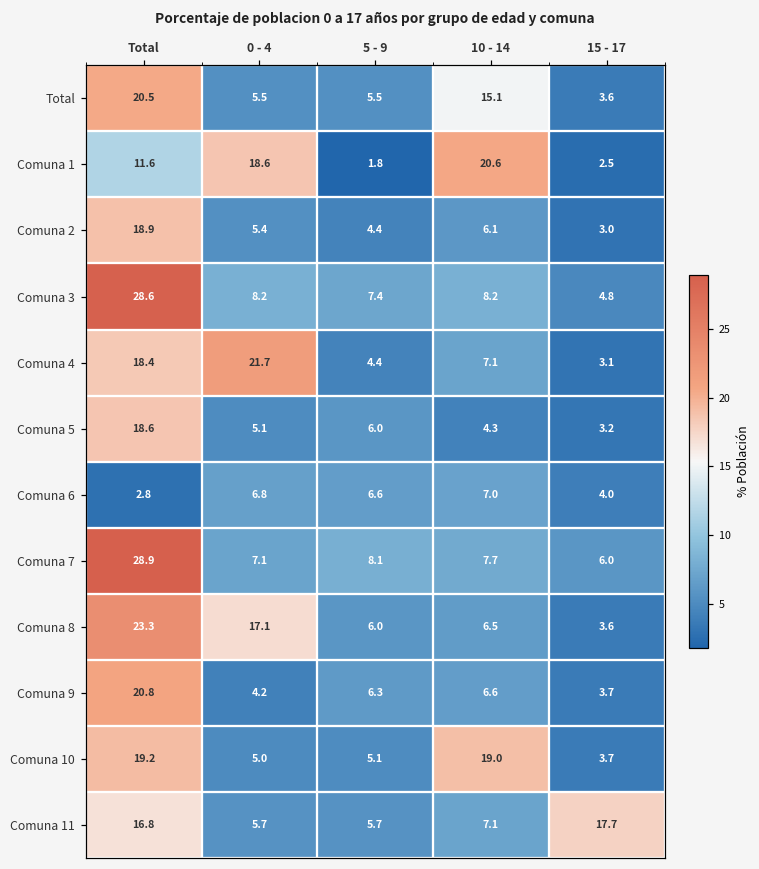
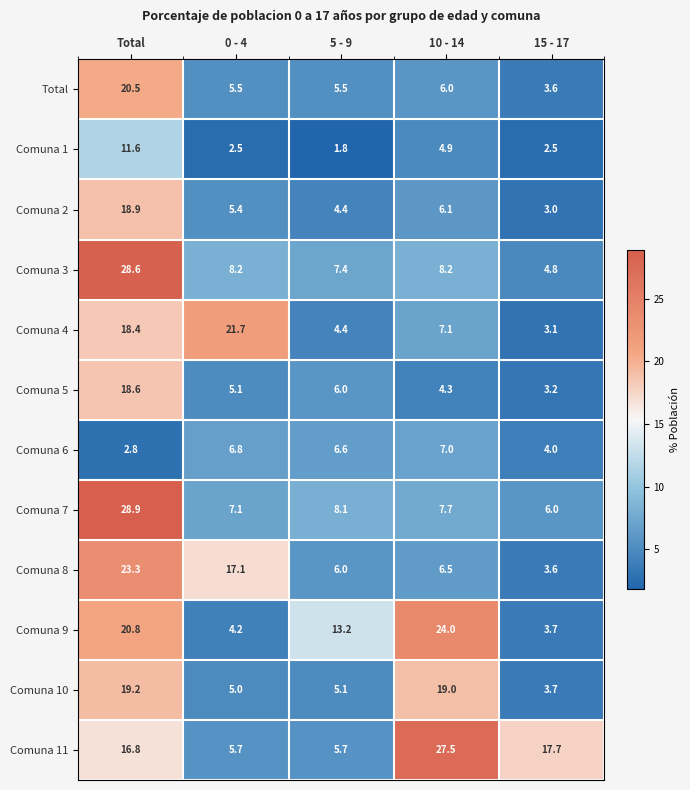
Total, 10 - 14: 15.1 -> 6.0
Comuna 1, 0 - 4: 18.6 -> 2.5
Comuna 1, 10 - 14: 20.6 -> 4.9
Comuna 9, 5 - 9: 6.3 -> 13.2
Comuna 9, 10 - 14: 6.6 -> 24.0
Comuna 11, 10 - 14: 7.1 -> 27.5
